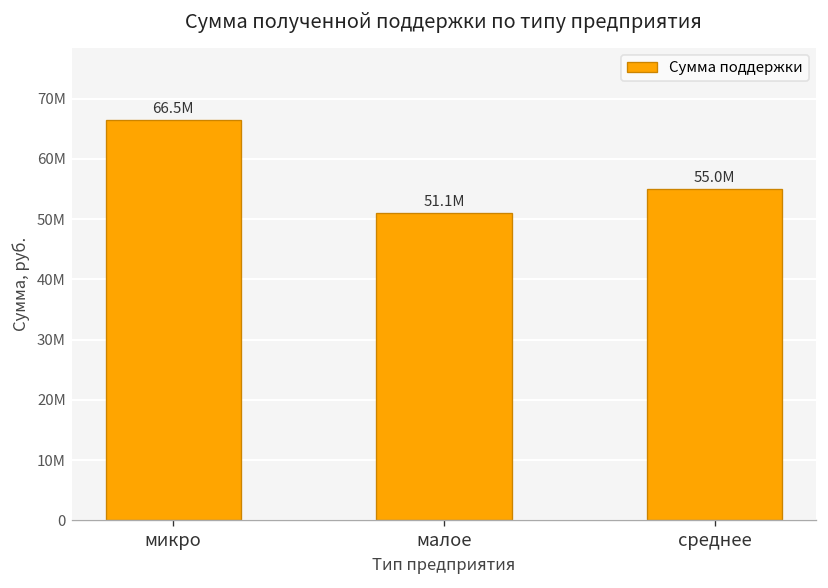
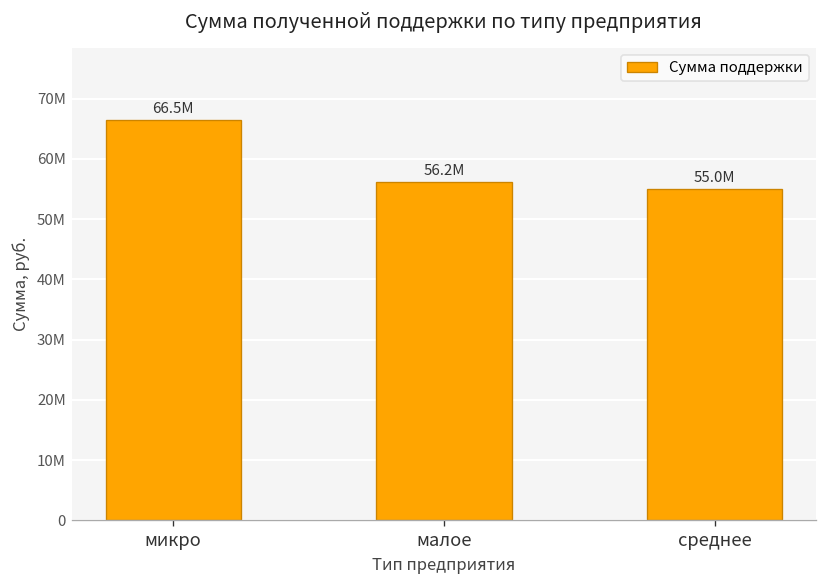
малое: 51.1М -> 56.2М
